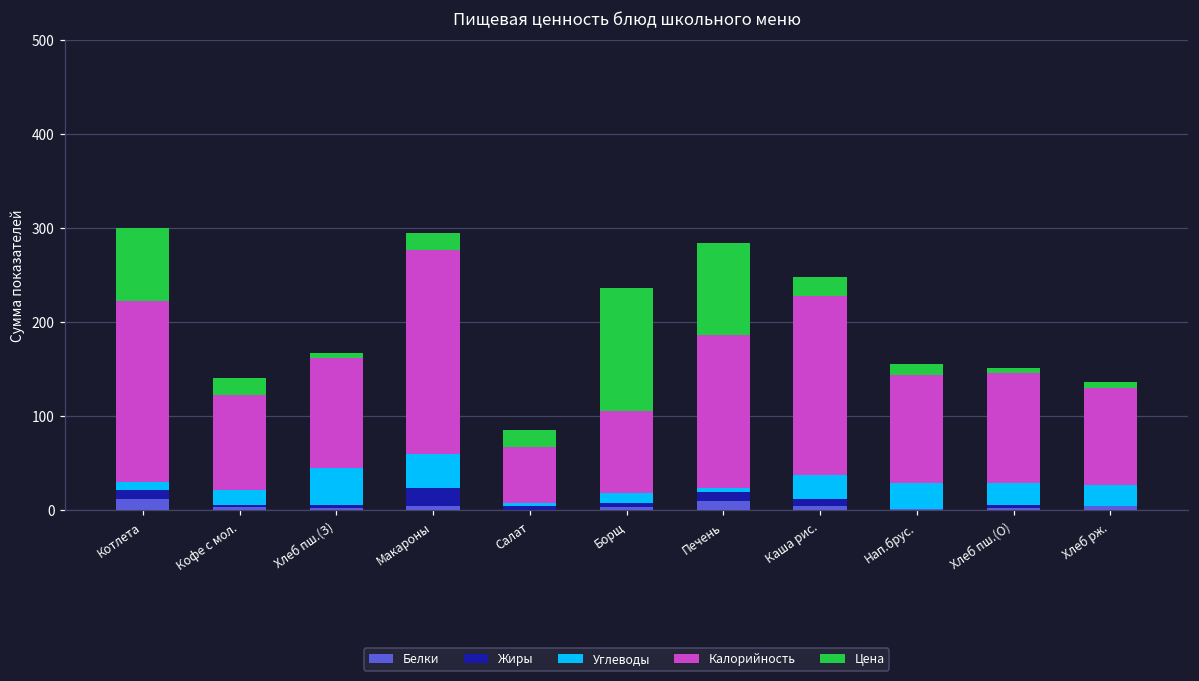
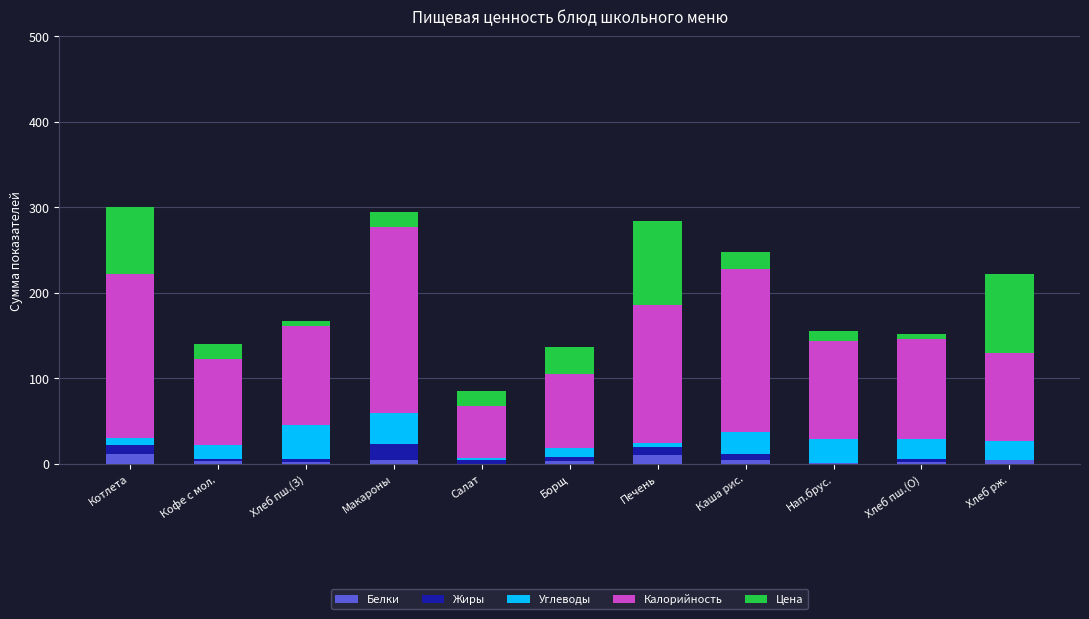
Цена, Борщ: 130 -> 30
Цена, Хлеб рж.: 10 -> 90
